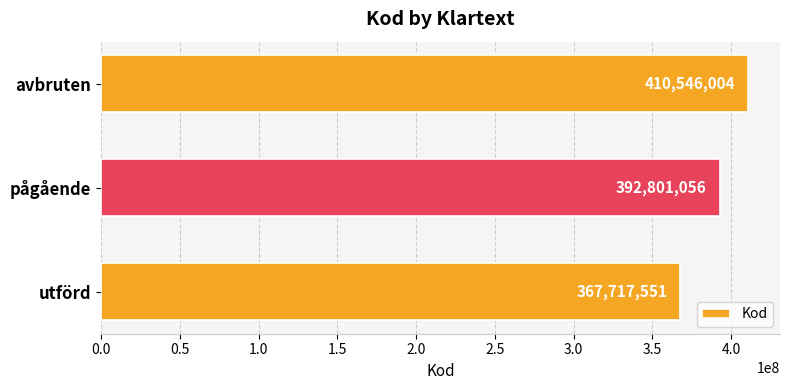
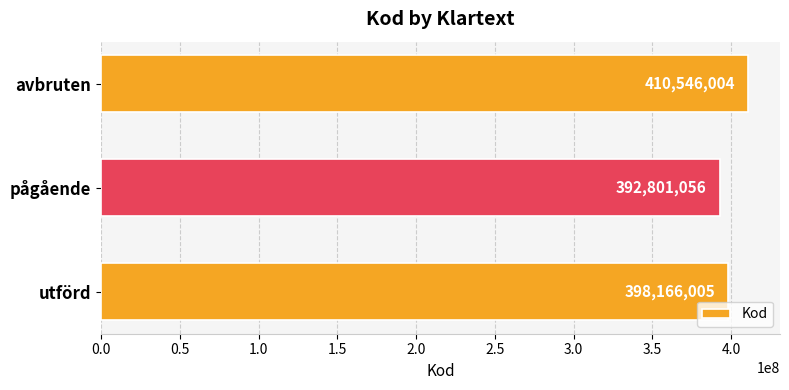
utförd: 367,717,551 -> 398,166,005
